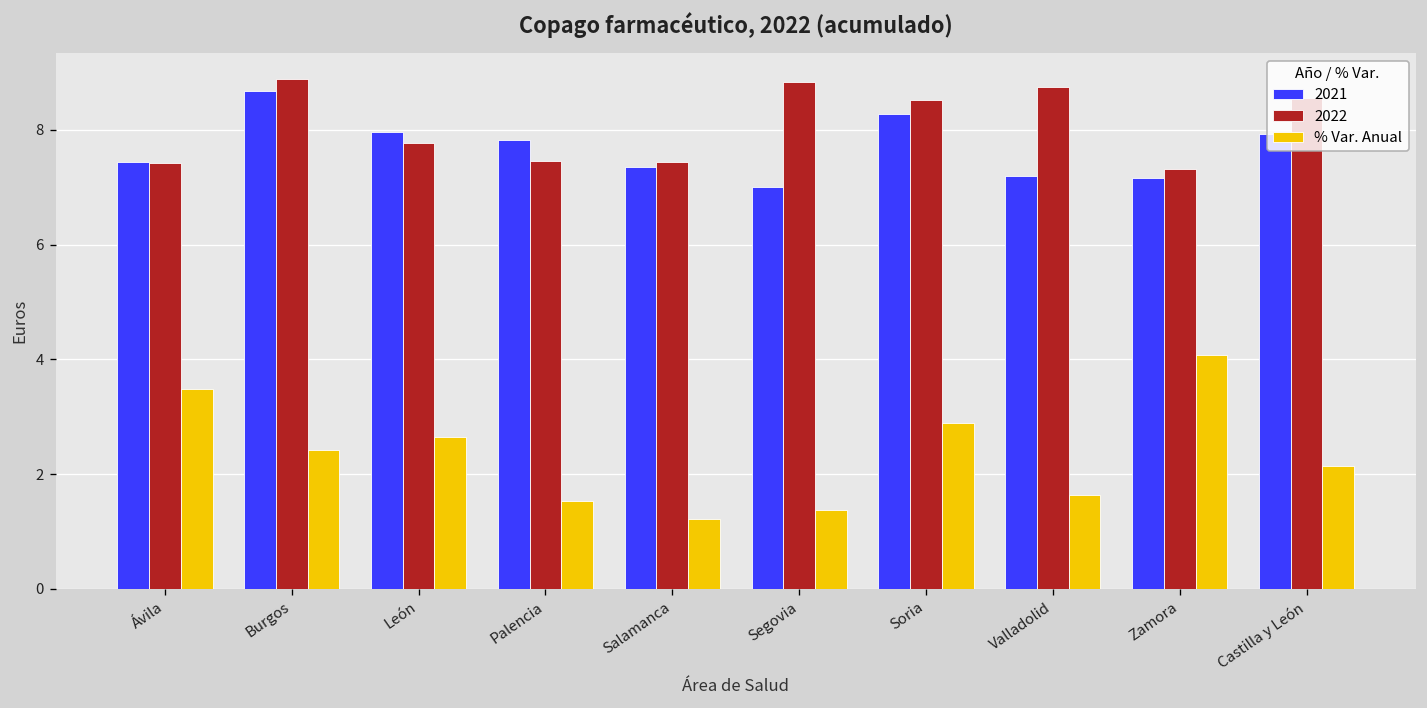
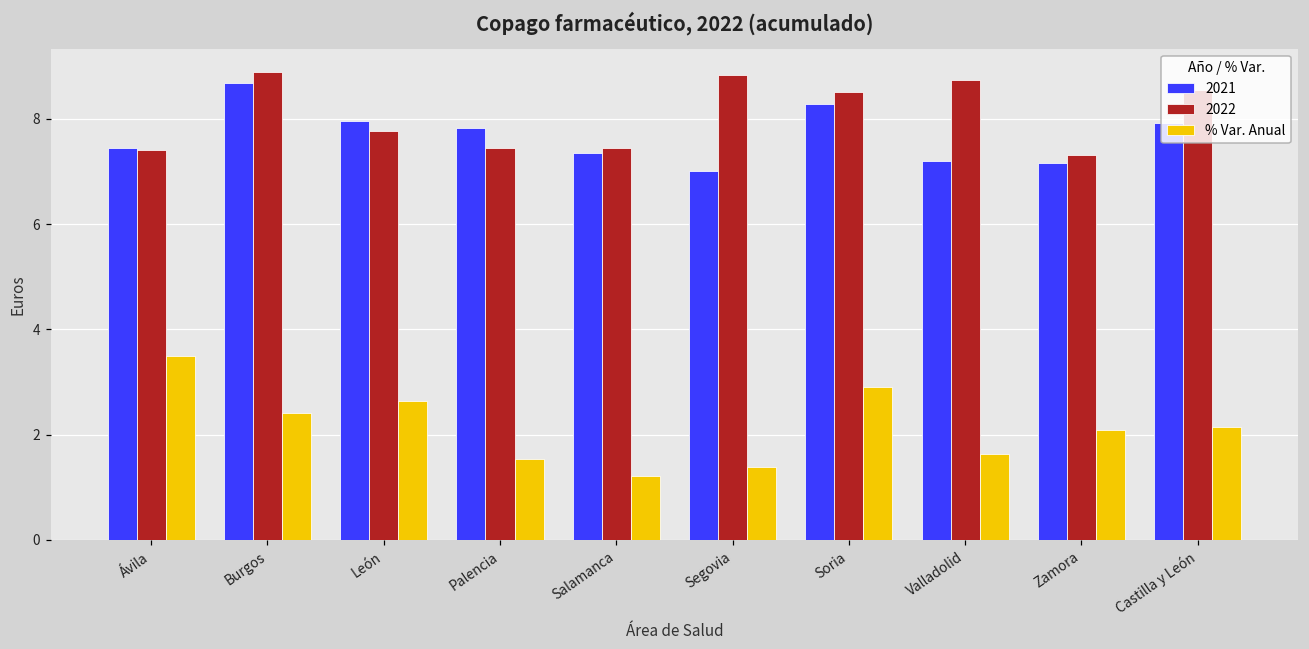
% Var. Anual, Zamora: 4.1 -> 2.1
